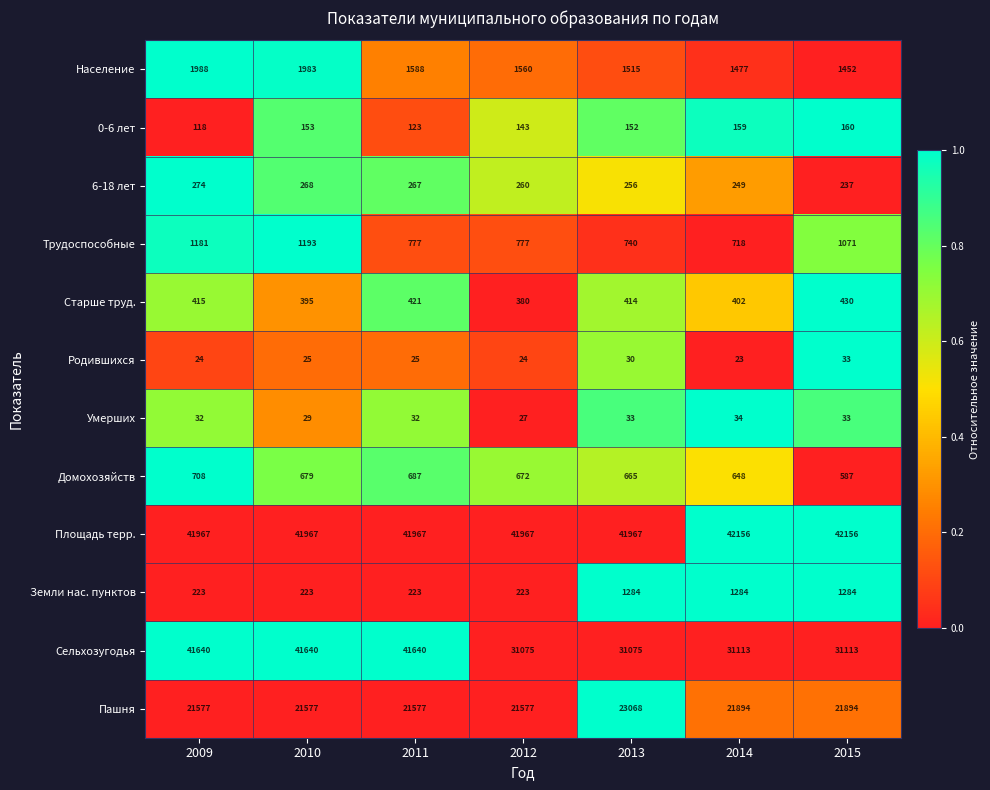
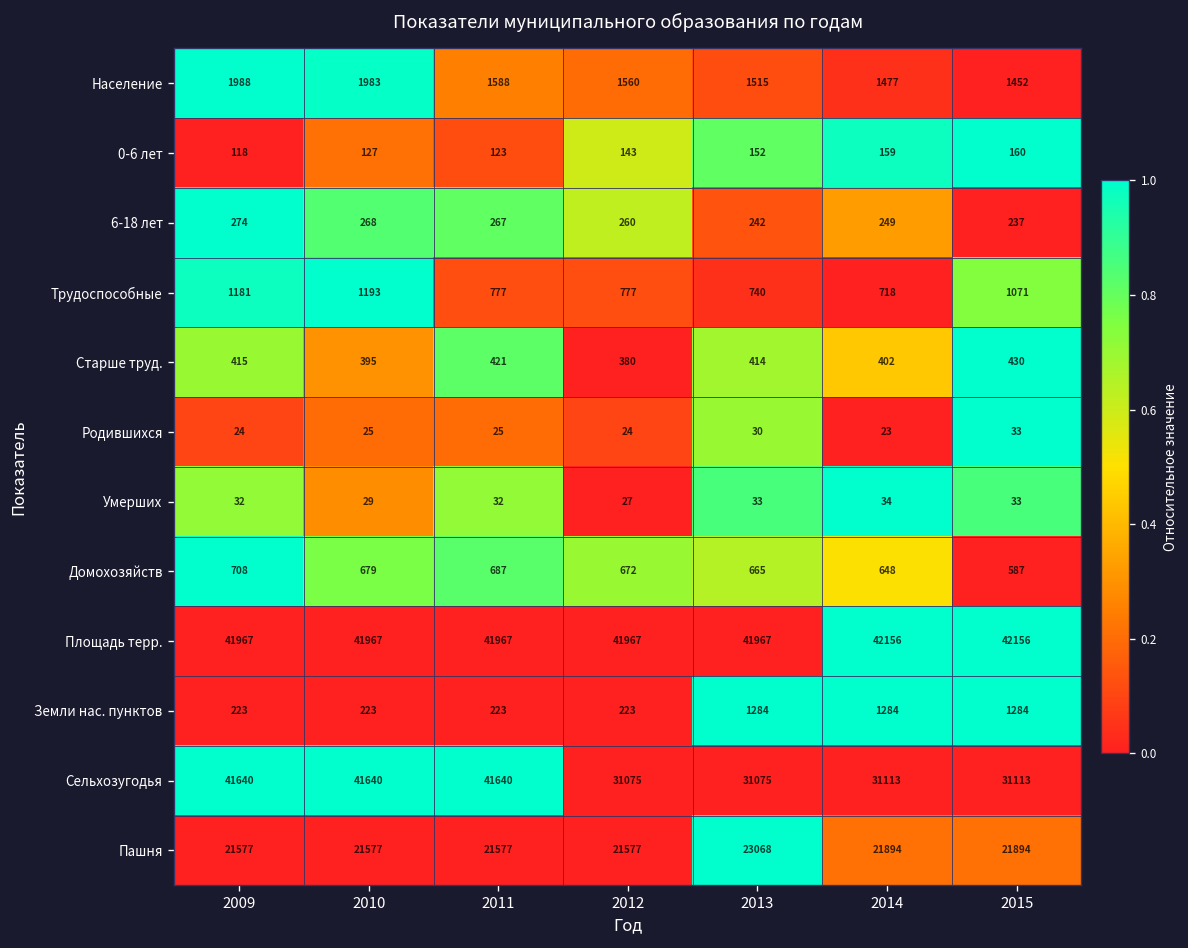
0-6 лет, 2010: 153 -> 127
6-18 лет, 2013: 256 -> 242
